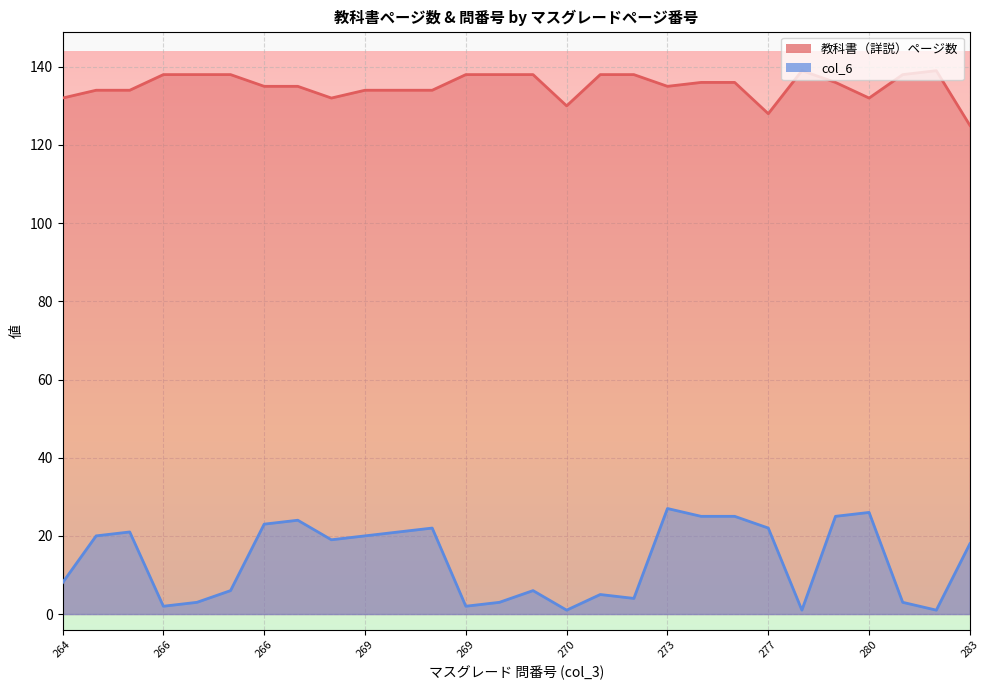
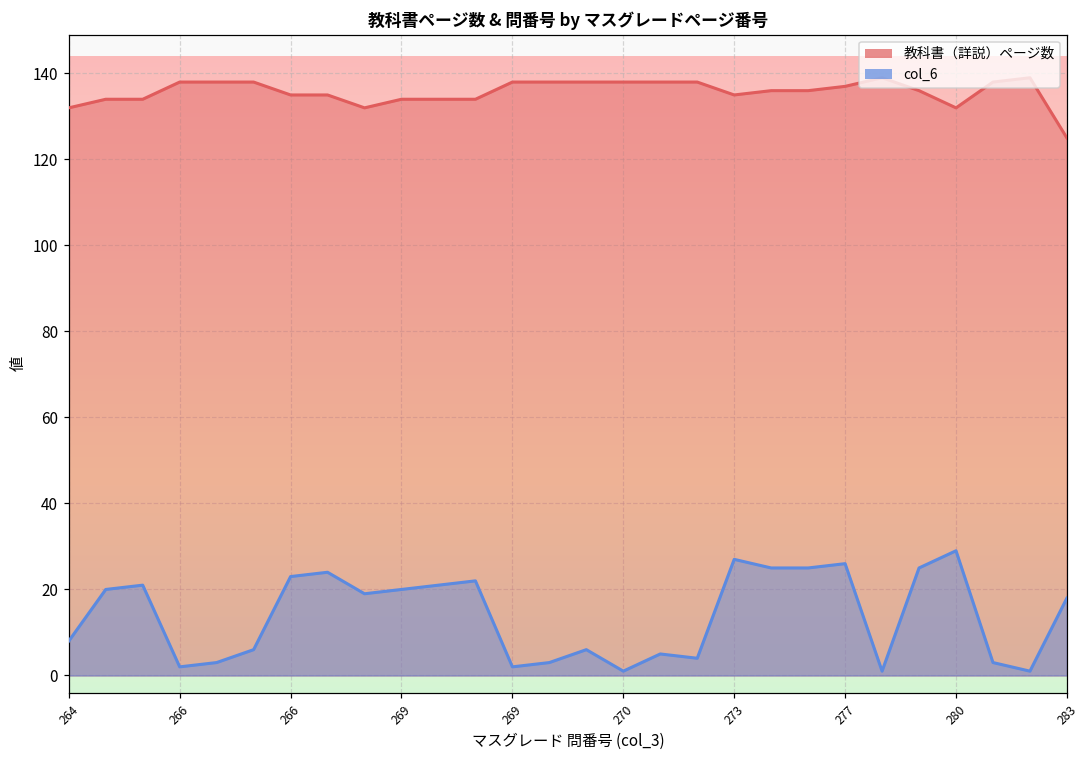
教科書（詳説）ページ数, 270: 130 -> 138
教科書（詳説）ページ数, 277: 128 -> 137
col_6, 277: 22 -> 26
col_6, 280: 26 -> 29
